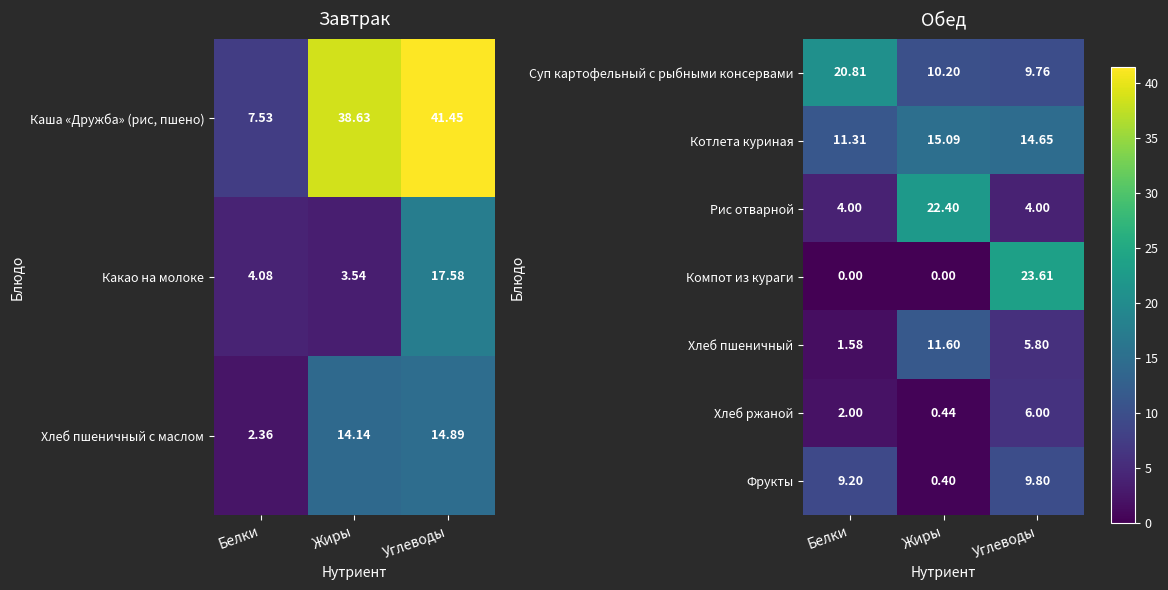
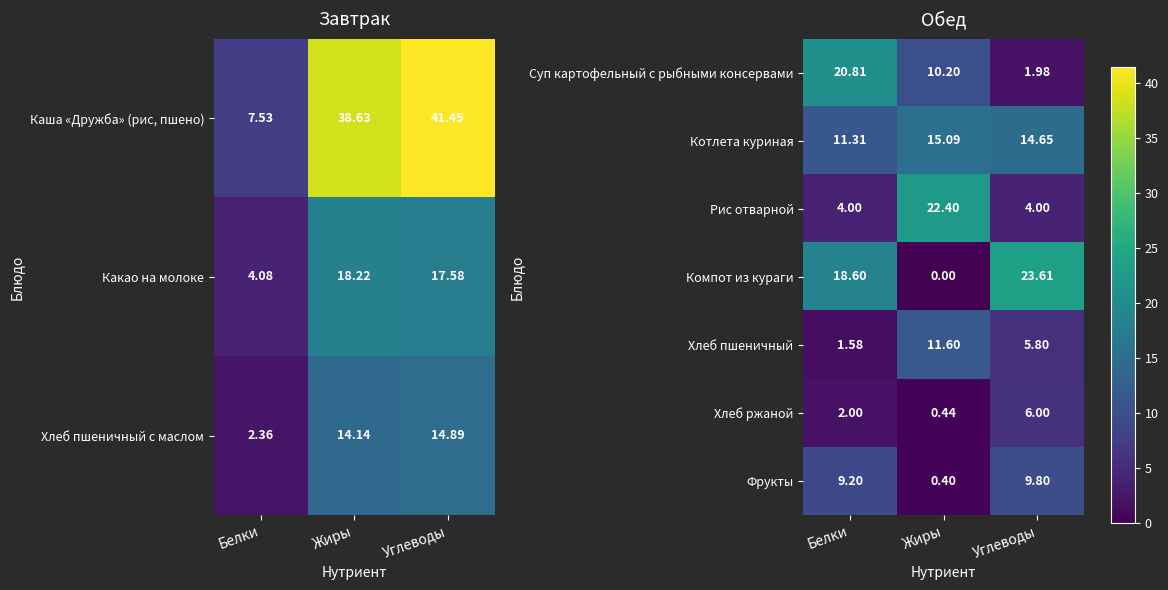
Завтрак, Какао на молоке, Жиры: 3.54 -> 18.22
Обед, Суп картофельный с рыбными консервами, Углеводы: 9.76 -> 1.98
Обед, Компот из кураги, Белки: 0.00 -> 18.60
